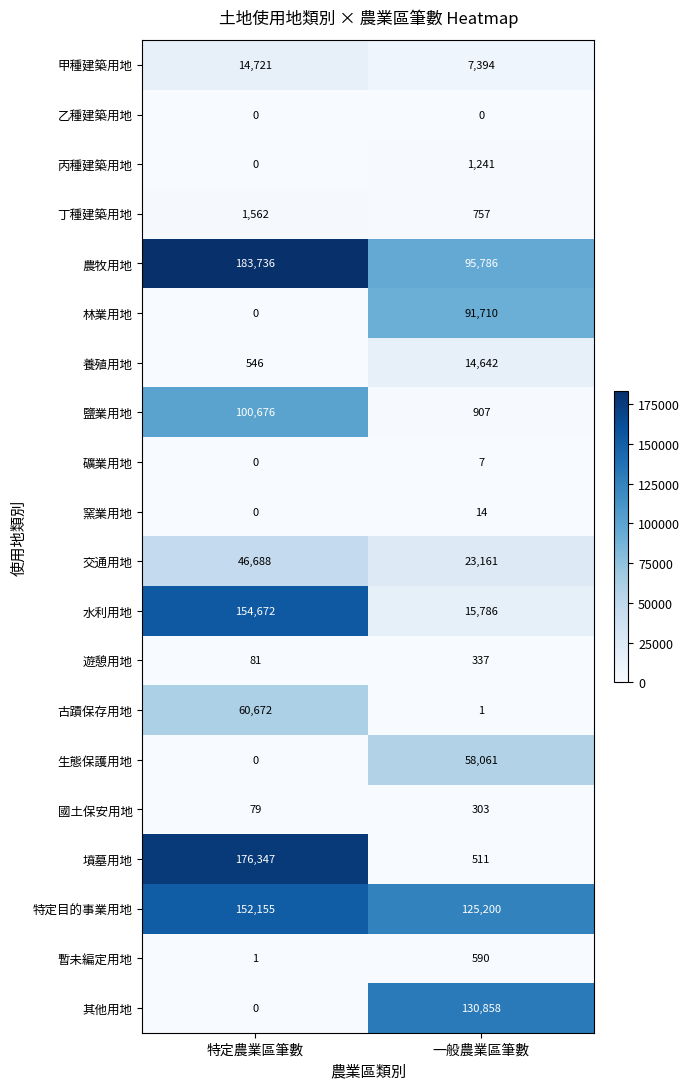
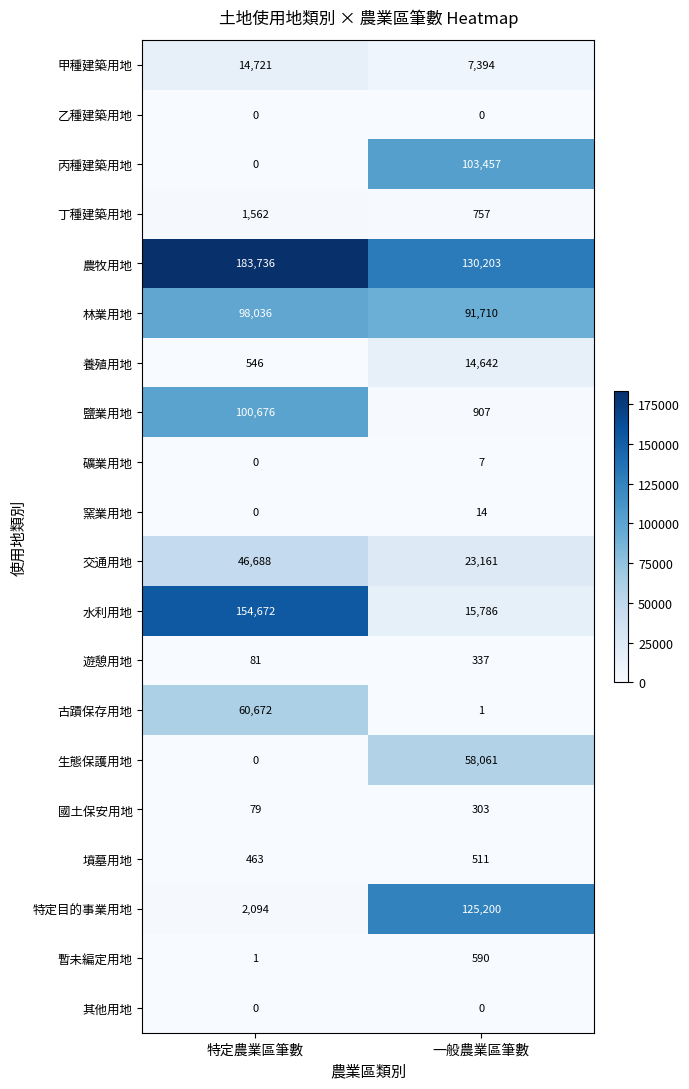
丙種建築用地, 一般農業區筆數: 1,241 -> 103,457
農牧用地, 一般農業區筆數: 95,786 -> 130,203
林業用地, 特定農業區筆數: 0 -> 98,036
墳墓用地, 特定農業區筆數: 176,347 -> 463
特定目的事業用地, 特定農業區筆數: 152,155 -> 2,094
其他用地, 一般農業區筆數: 130,858 -> 0
